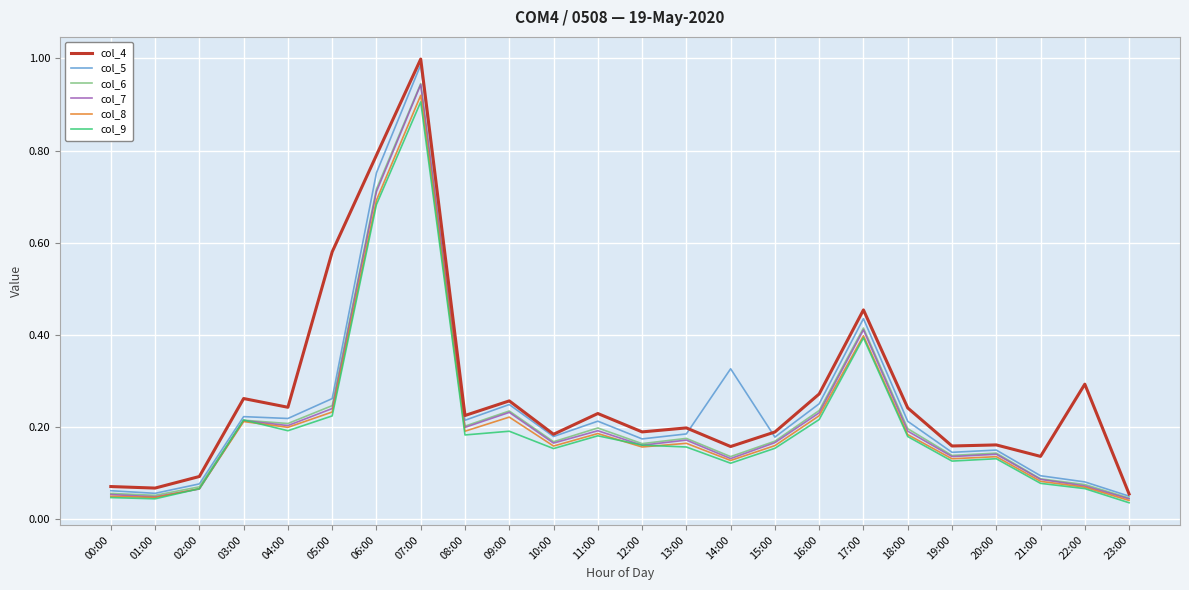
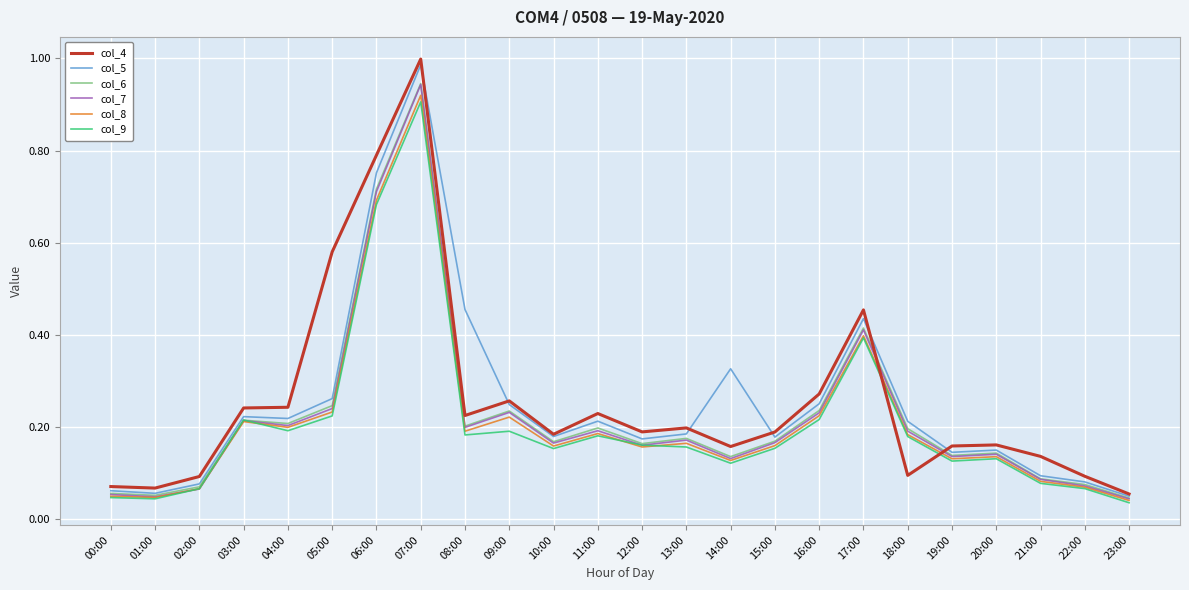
col_4, 03:00: 0.26 -> 0.24
col_5, 08:00: 0.22 -> 0.46
col_4, 18:00: 0.24 -> 0.10
col_4, 22:00: 0.29 -> 0.09
